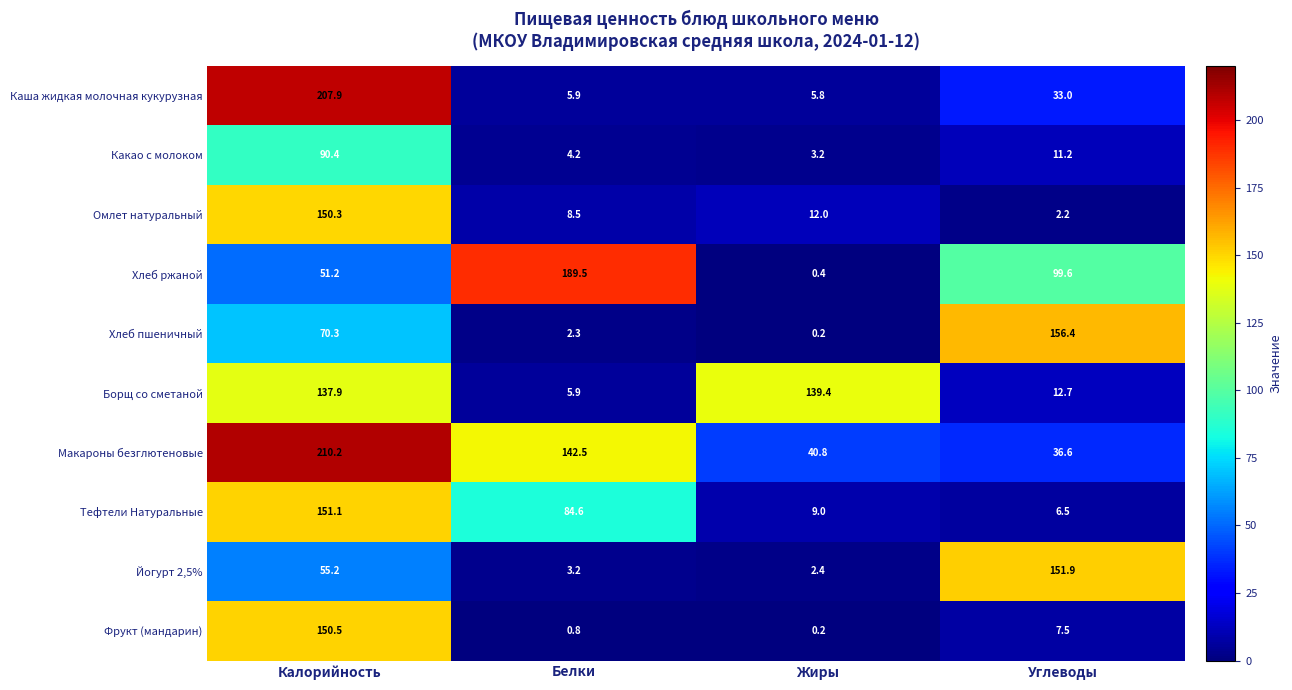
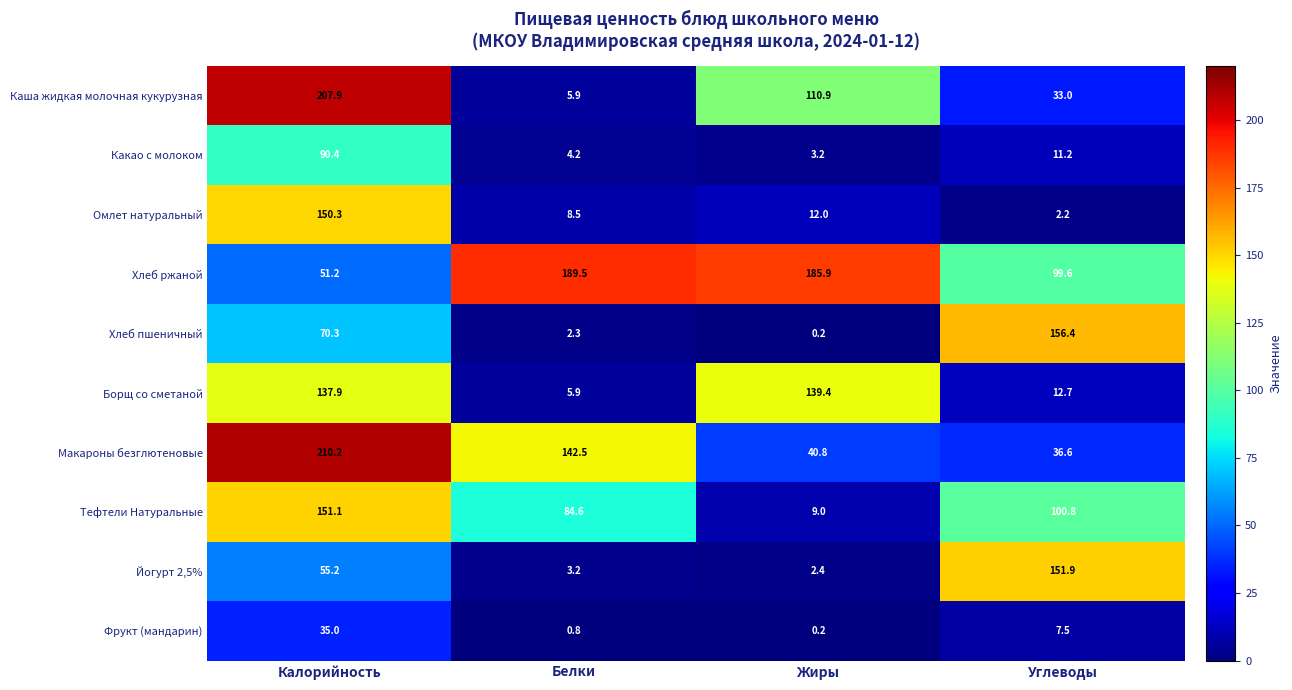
Каша жидкая молочная кукурузная, Жиры: 5.8 -> 110.9
Хлеб ржаной, Жиры: 0.4 -> 185.9
Тефтели Натуральные, Углеводы: 6.5 -> 100.8
Фрукт (мандарин), Калорийность: 150.5 -> 35.0
